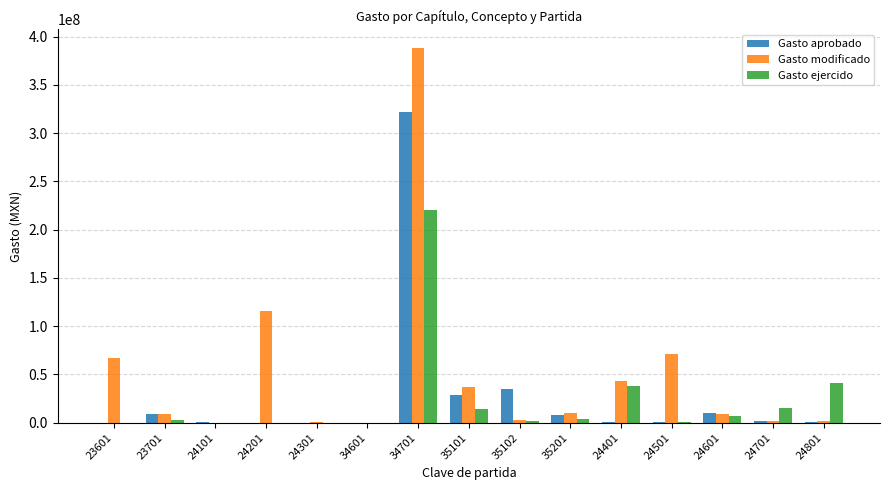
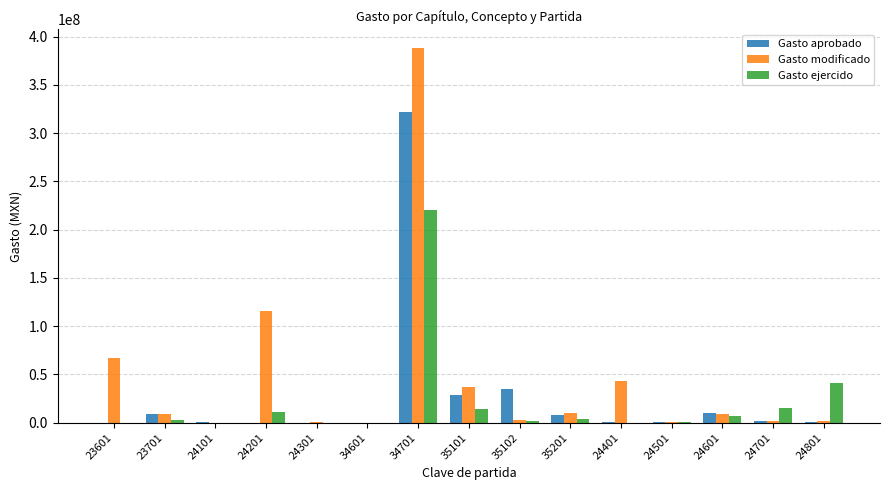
Gasto ejercido, 24201: 0 -> 10000000
Gasto ejercido, 24401: 40000000 -> 0
Gasto modificado, 24501: 70000000 -> 0
